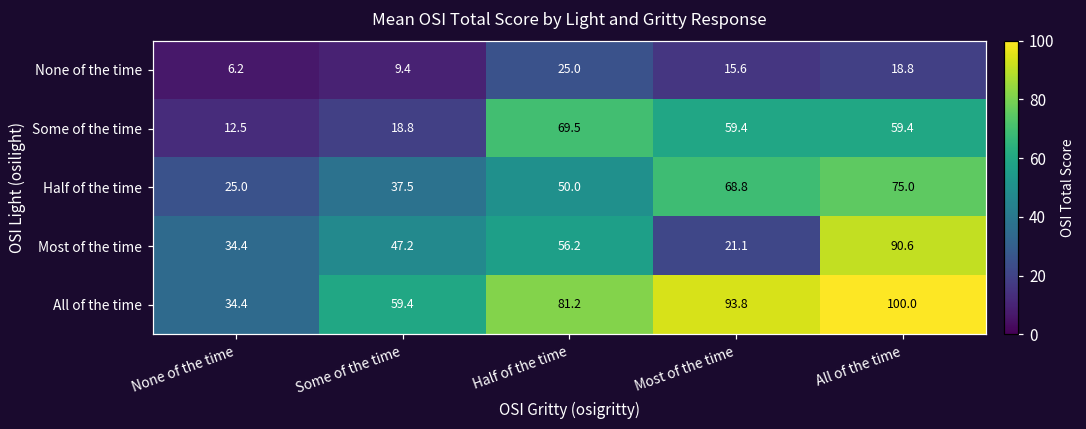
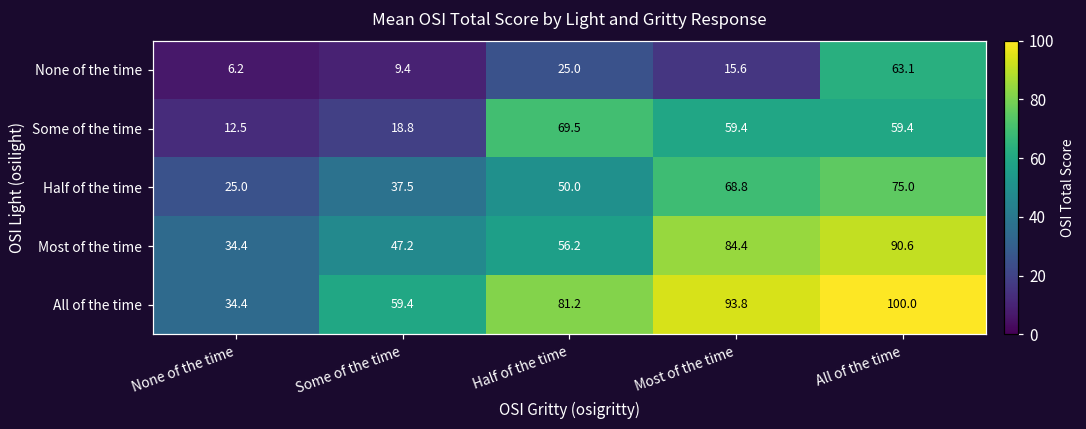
None of the time, All of the time: 18.8 -> 63.1
Most of the time, Most of the time: 21.1 -> 84.4
